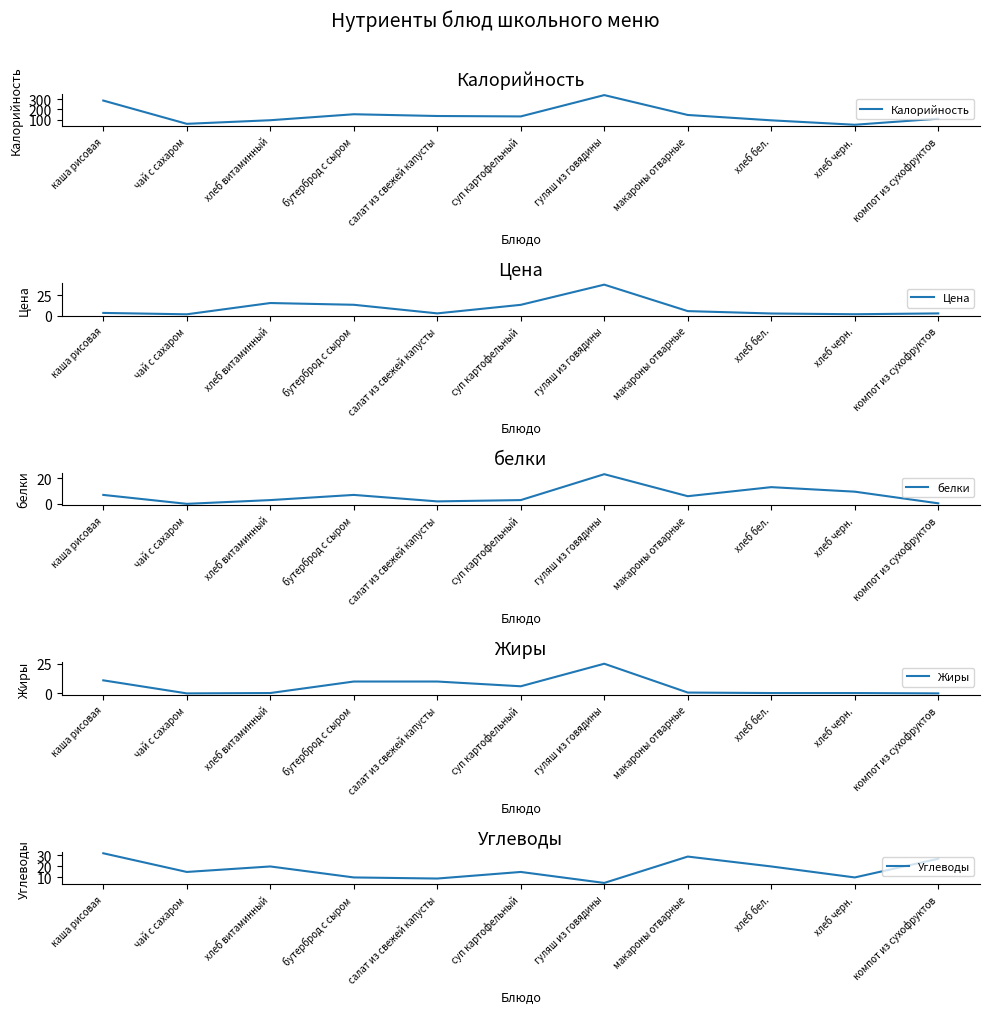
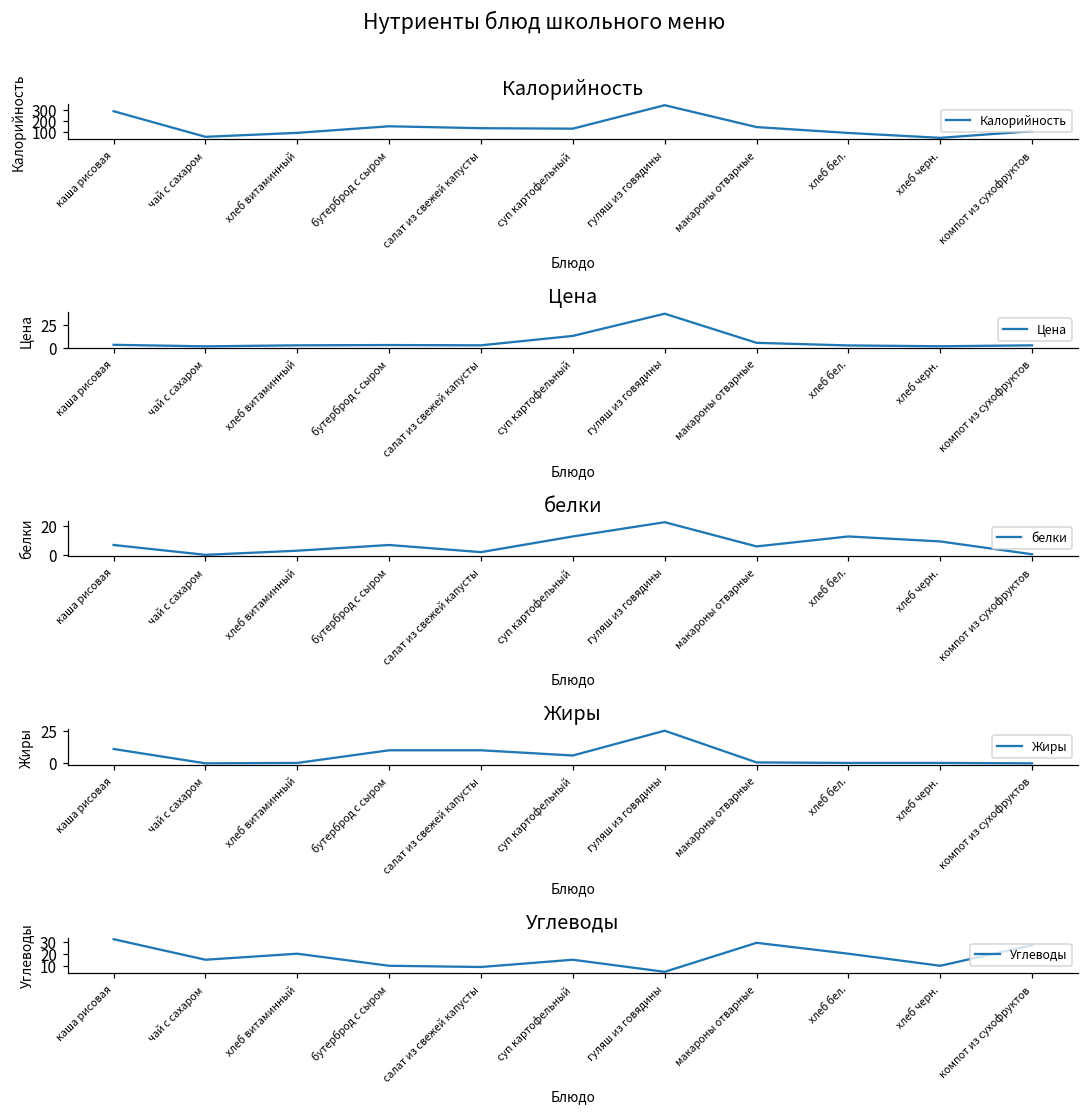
Цена, хлеб витаминный: 20 -> 0
Цена, бутерброд с сыром: 10 -> 0
белки, суп картофельный: 3 -> 13
